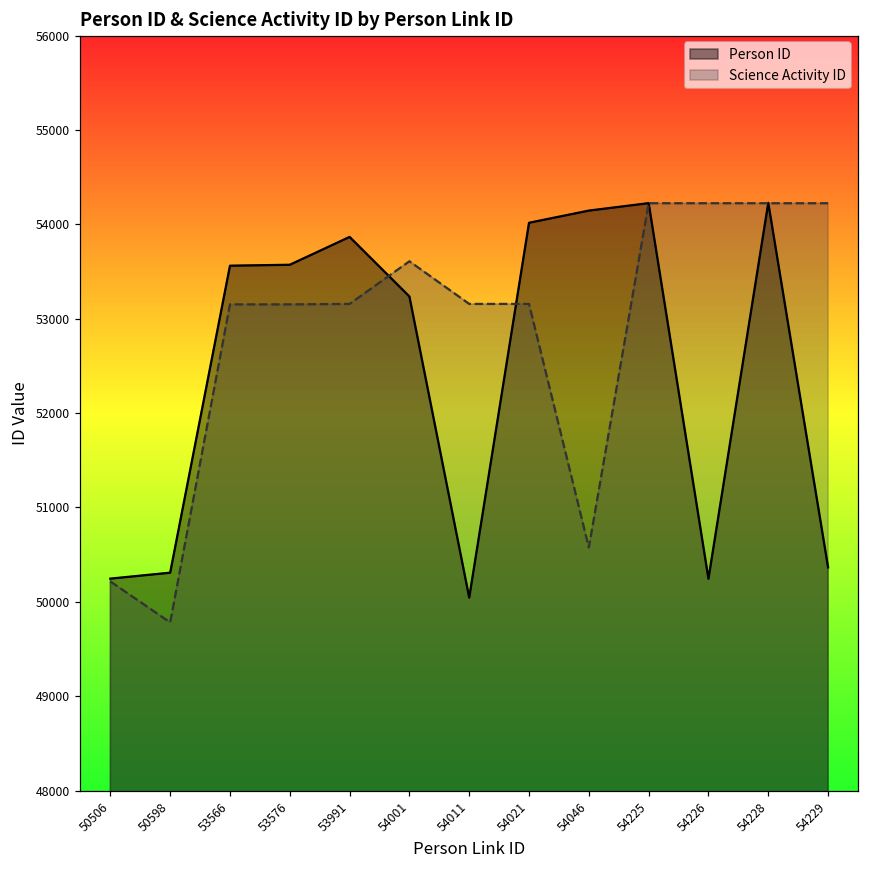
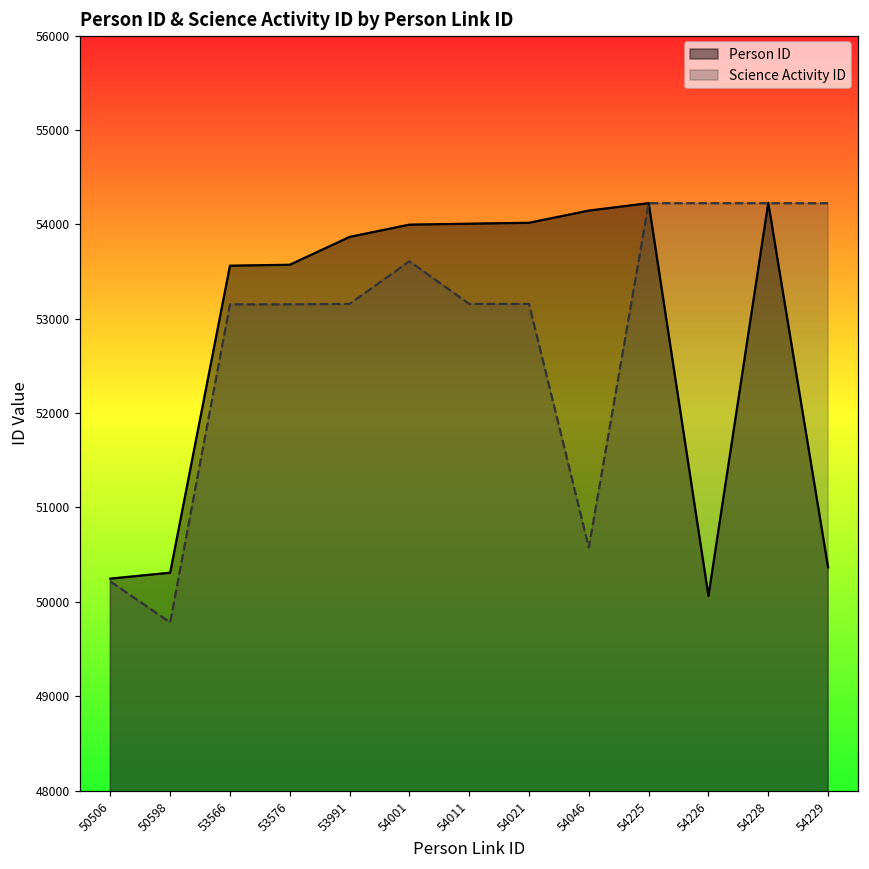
Person ID, 54001: 53200 -> 54000
Person ID, 54011: 50000 -> 54000
Person ID, 54226: 50200 -> 50100
